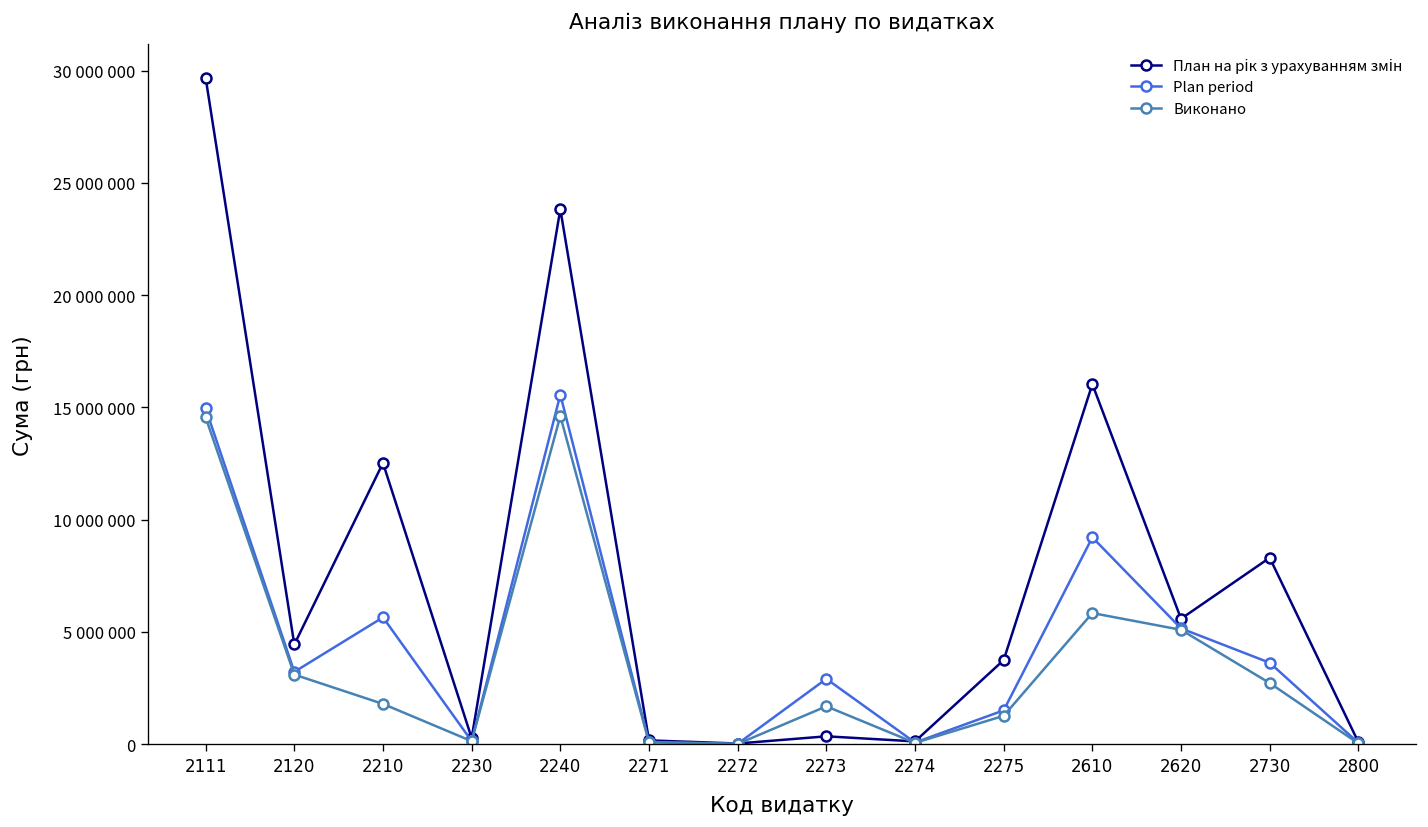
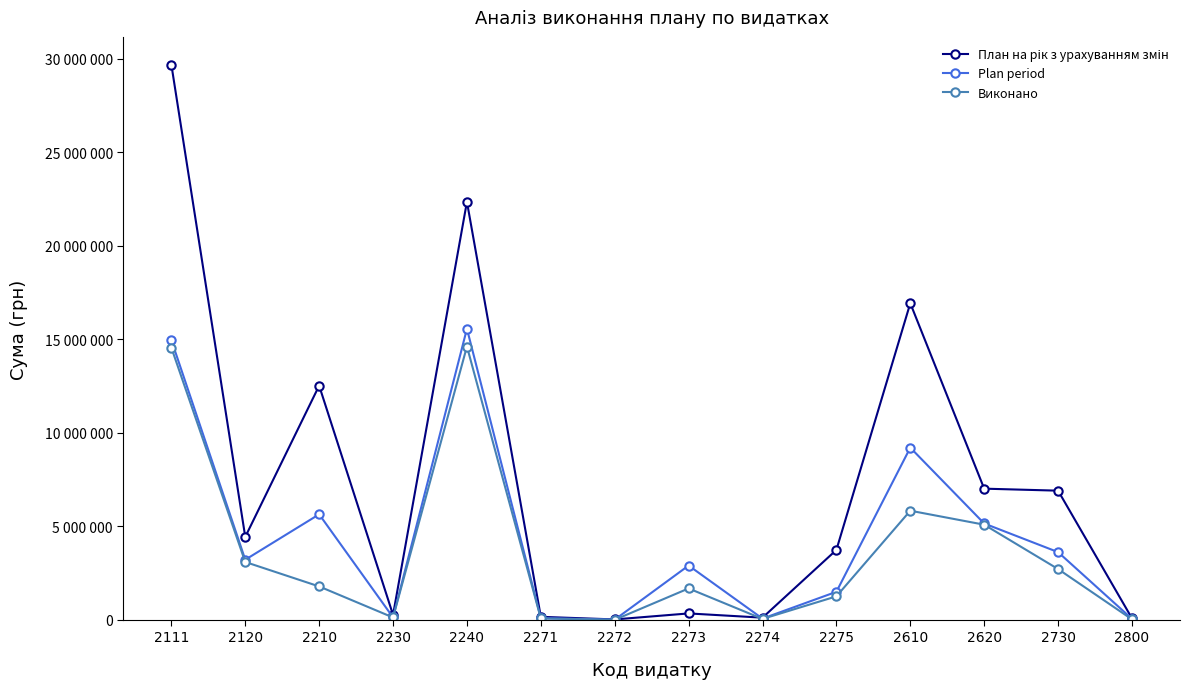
План на рік з урахуванням змін, 2240: 23800000 -> 22300000
План на рік з урахуванням змін, 2610: 16000000 -> 16900000
План на рік з урахуванням змін, 2620: 5600000 -> 7000000
План на рік з урахуванням змін, 2730: 8300000 -> 6900000
